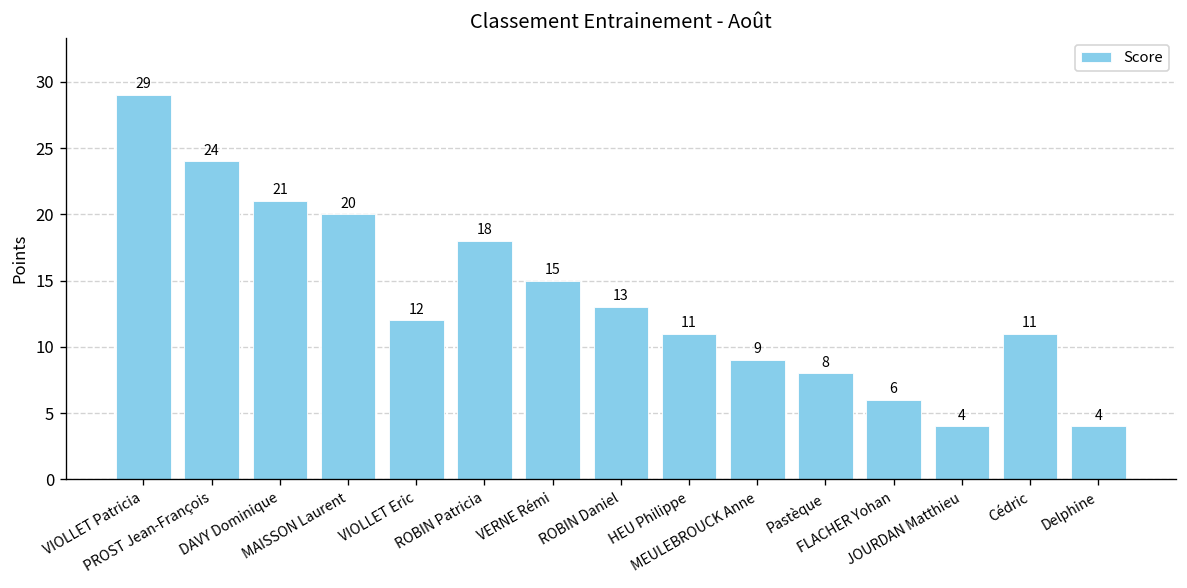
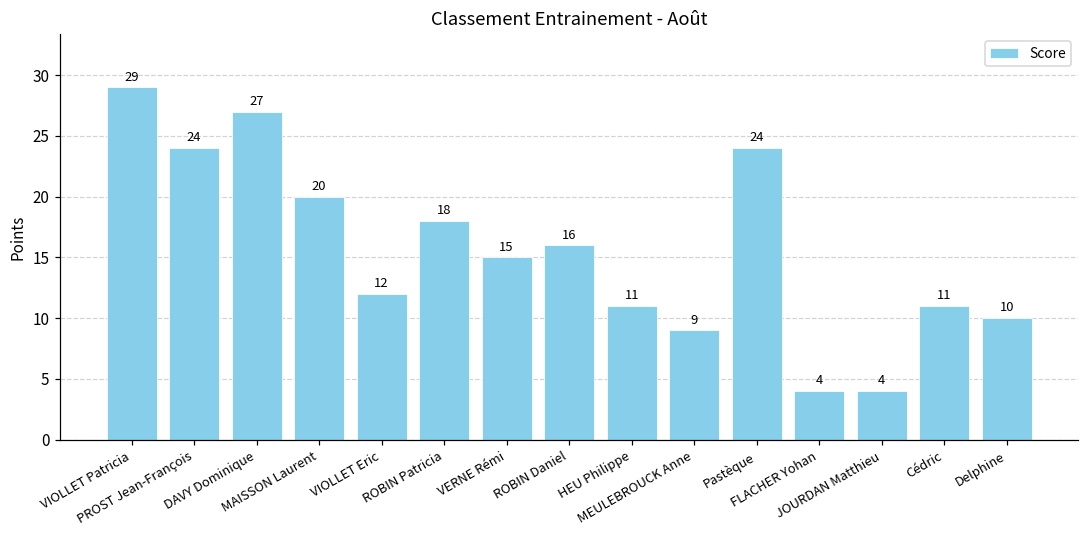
DAVY Dominique: 21 -> 27
ROBIN Daniel: 13 -> 16
Pastèque: 8 -> 24
FLACHER Yohan: 6 -> 4
Delphine: 4 -> 10
